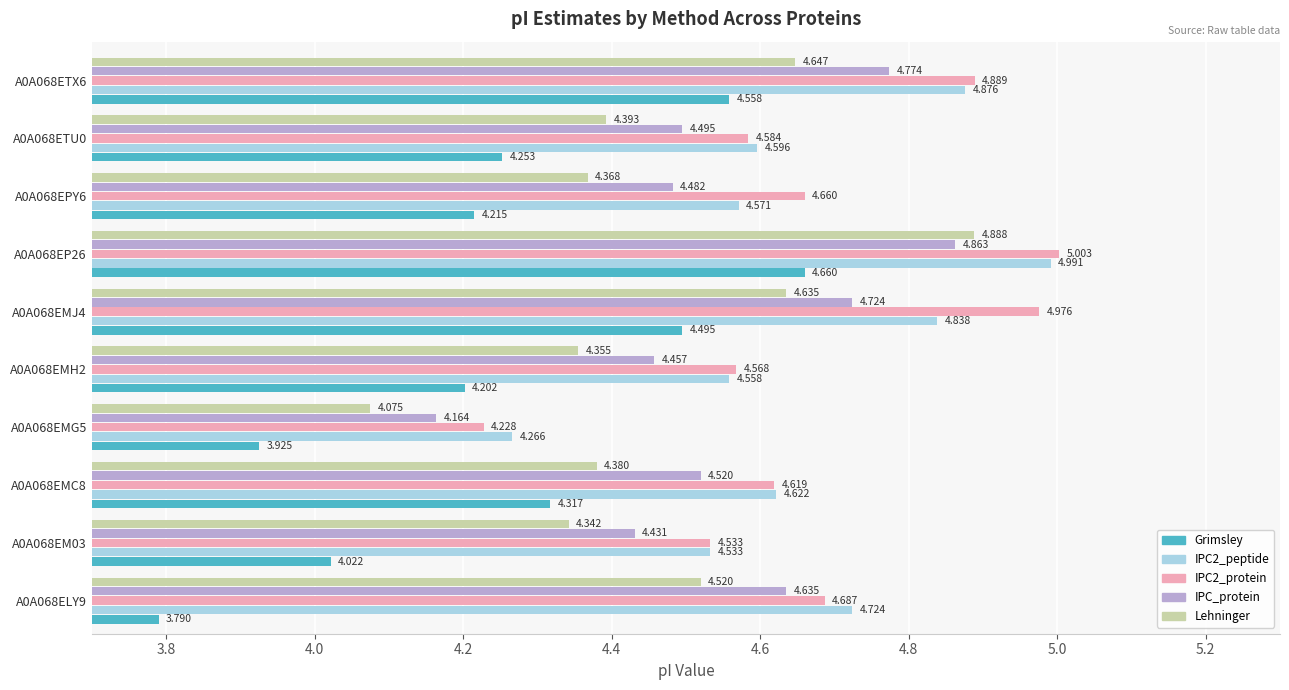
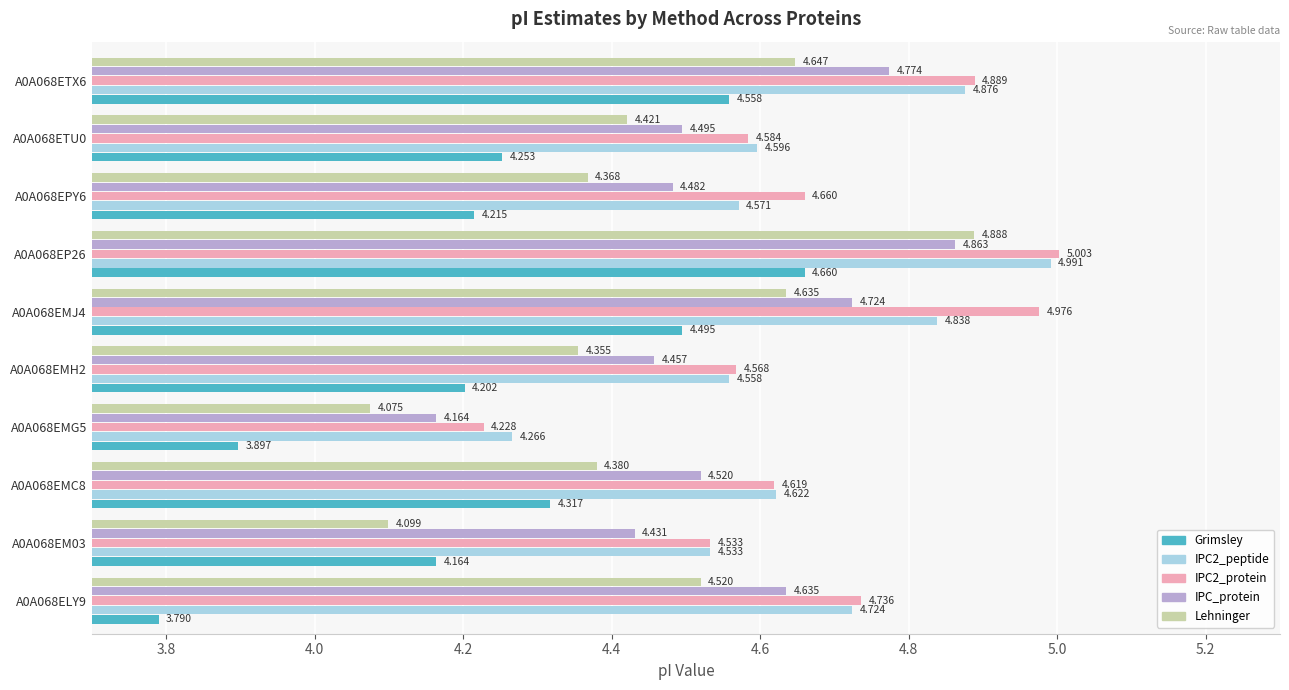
Lehninger, A0A068ETU0: 4.393 -> 4.421
Grimsley, A0A068EMG5: 3.925 -> 3.897
Lehninger, A0A068EM03: 4.342 -> 4.099
Grimsley, A0A068EM03: 4.022 -> 4.164
IPC2_protein, A0A068ELY9: 4.687 -> 4.736
